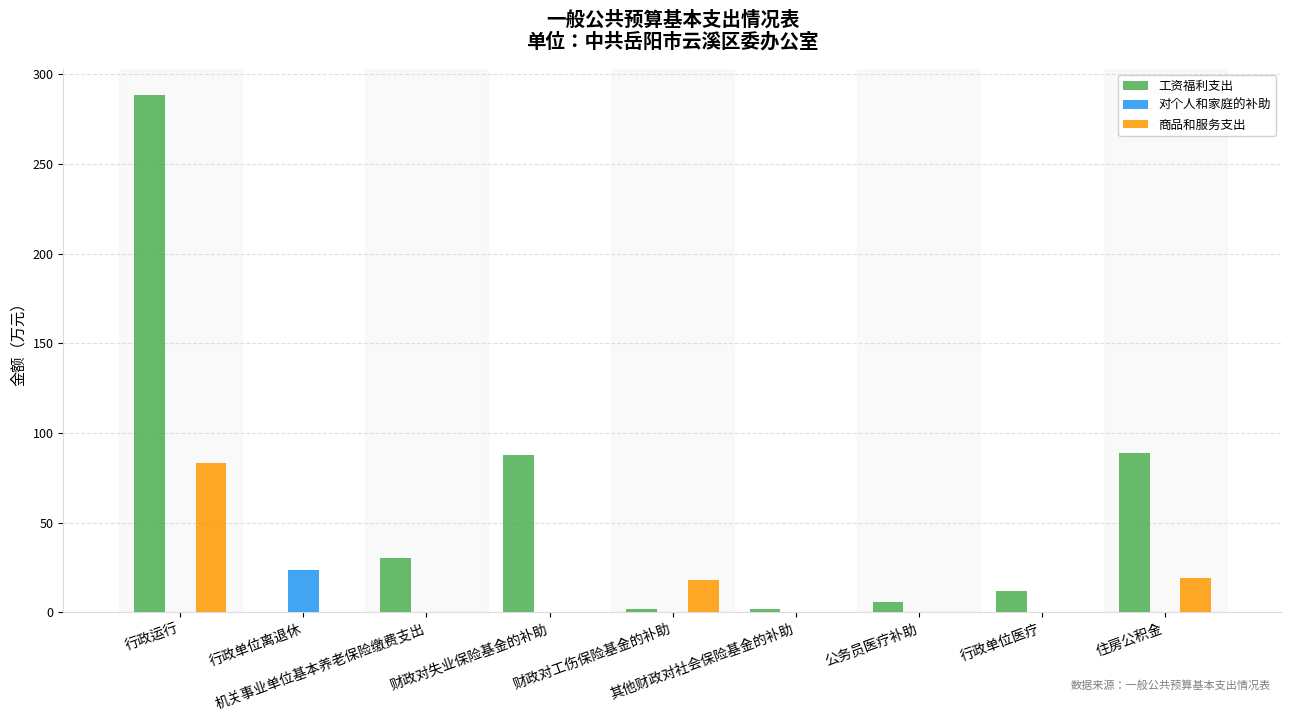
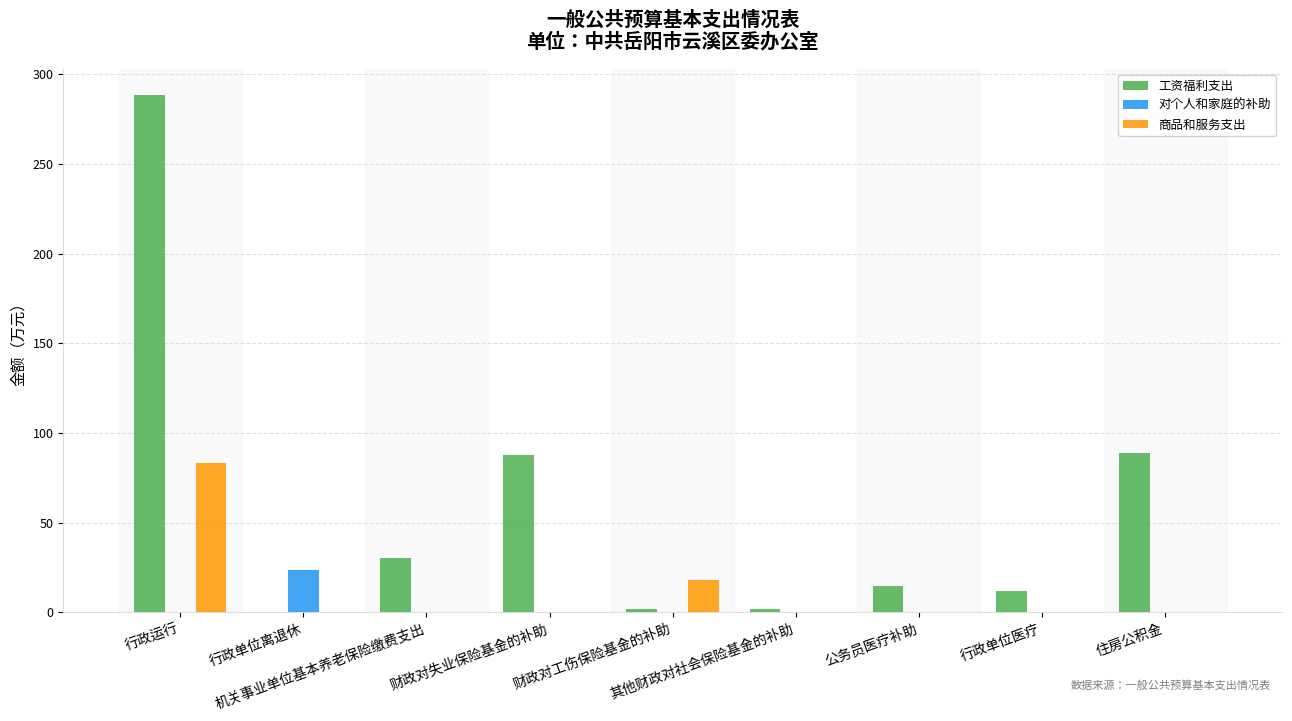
工资福利支出, 公务员医疗补助: 6 -> 14
商品和服务支出, 住房公积金: 19 -> 0
